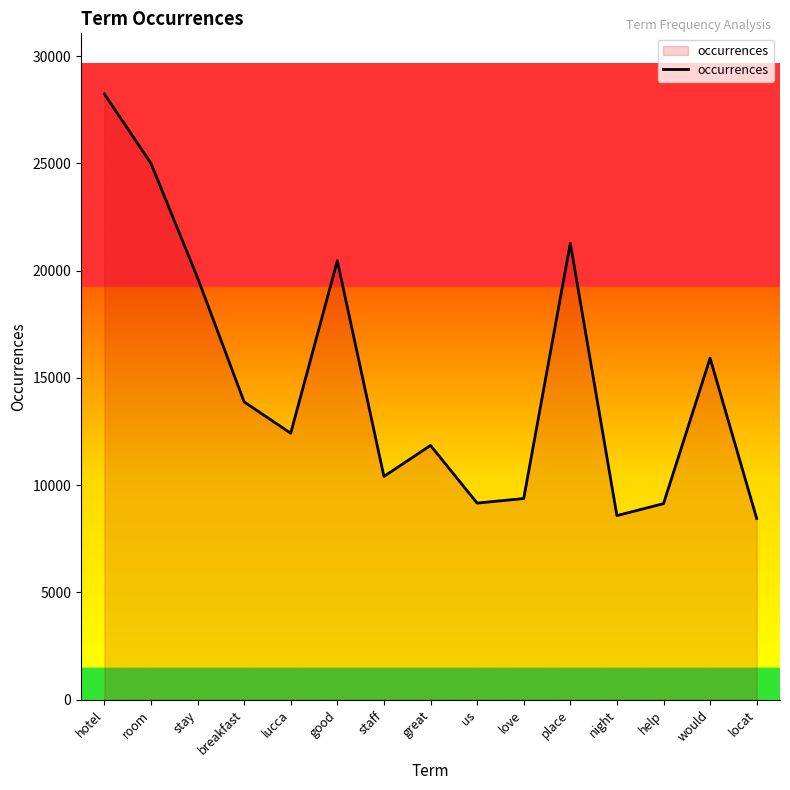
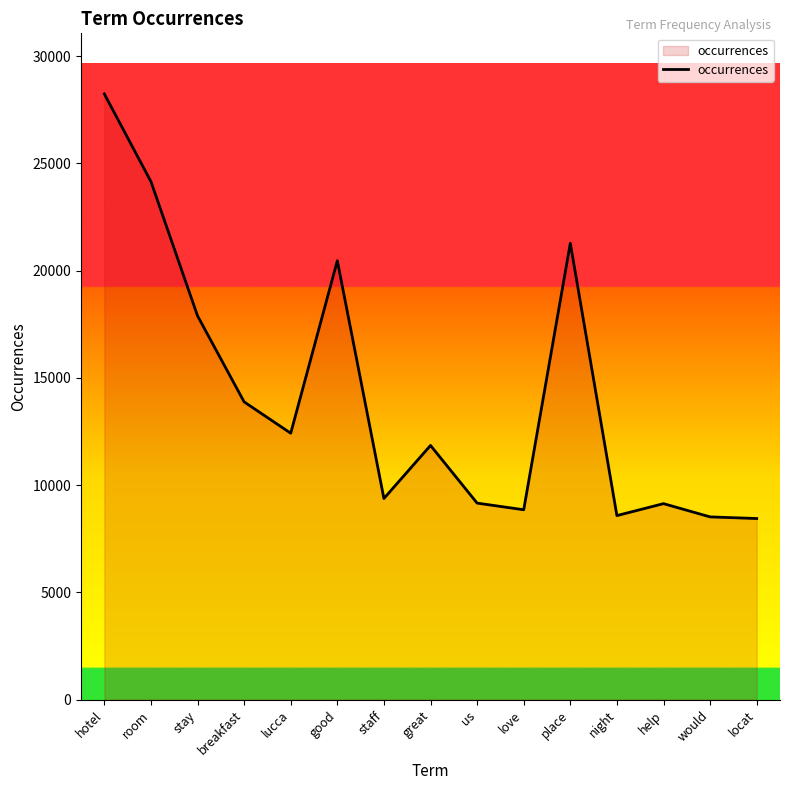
room: 25000 -> 24200
stay: 19700 -> 17900
staff: 10400 -> 9400
love: 9400 -> 8900
would: 15900 -> 8500
